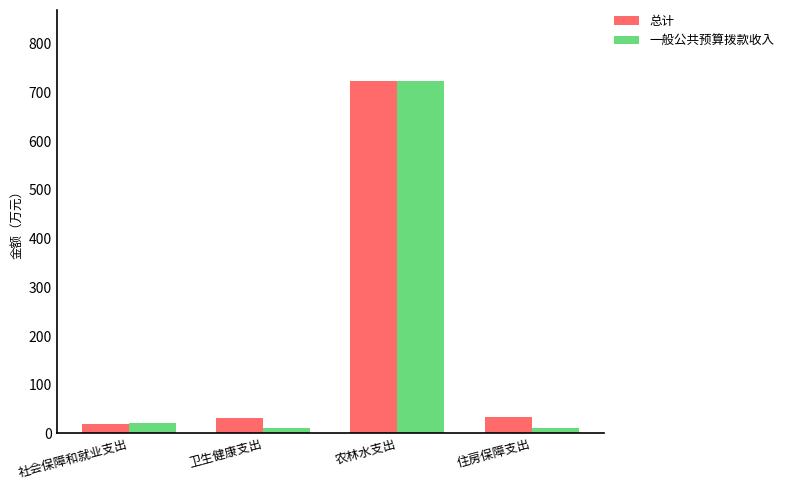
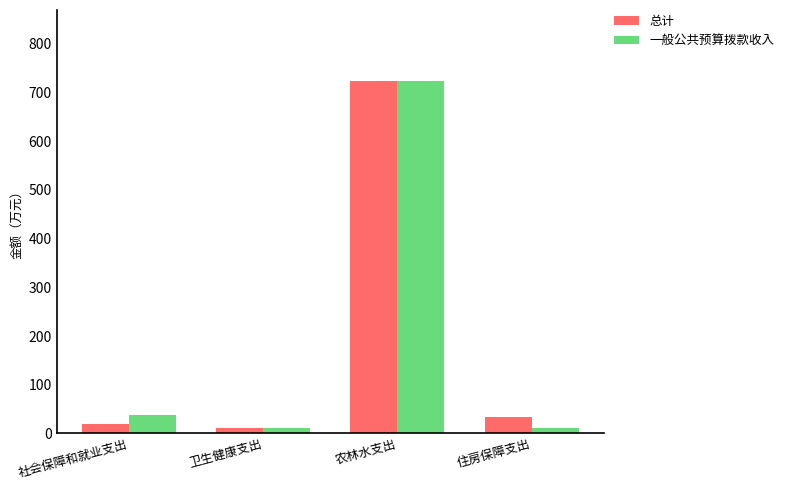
一般公共预算拨款收入, 社会保障和就业支出: 20 -> 40
总计, 卫生健康支出: 30 -> 10
